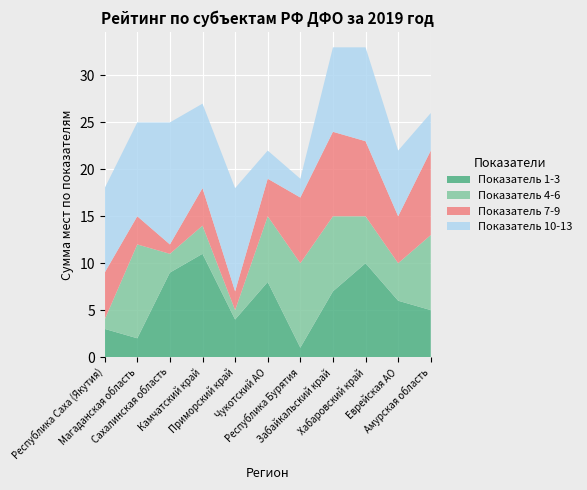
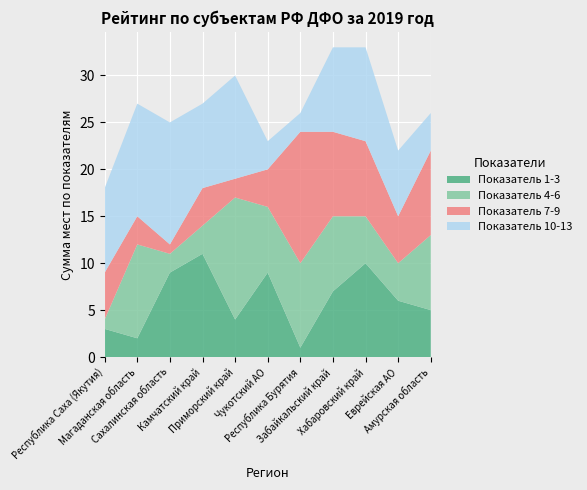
Показатель 10-13, Магаданская область: 10 -> 12
Показатель 4-6, Приморский край: 1 -> 13
Показатель 1-3, Чукотский АО: 8 -> 9
Показатель 7-9, Республика Бурятия: 7 -> 14
